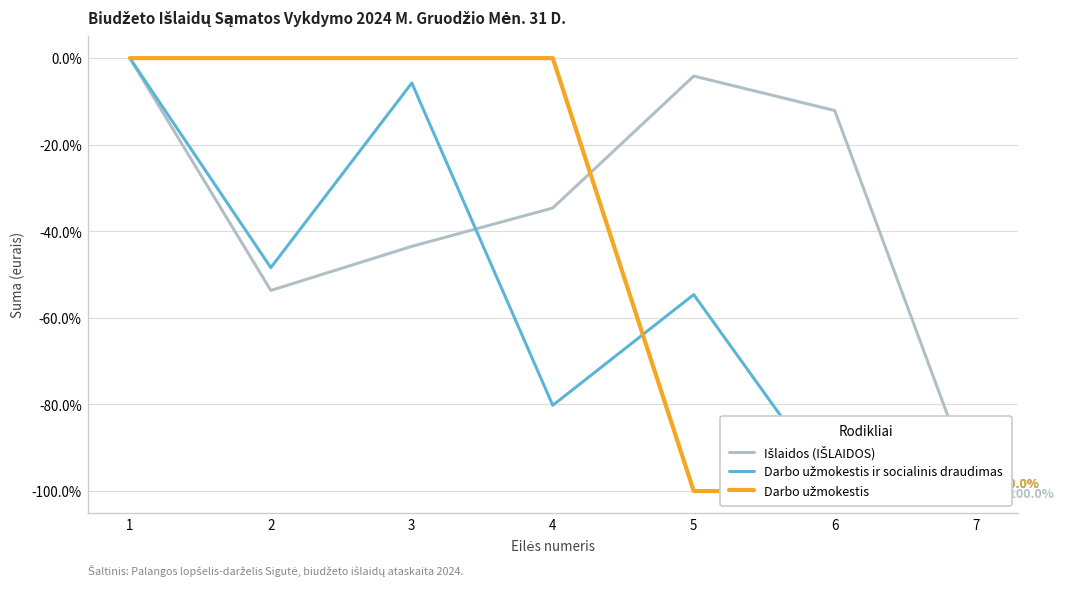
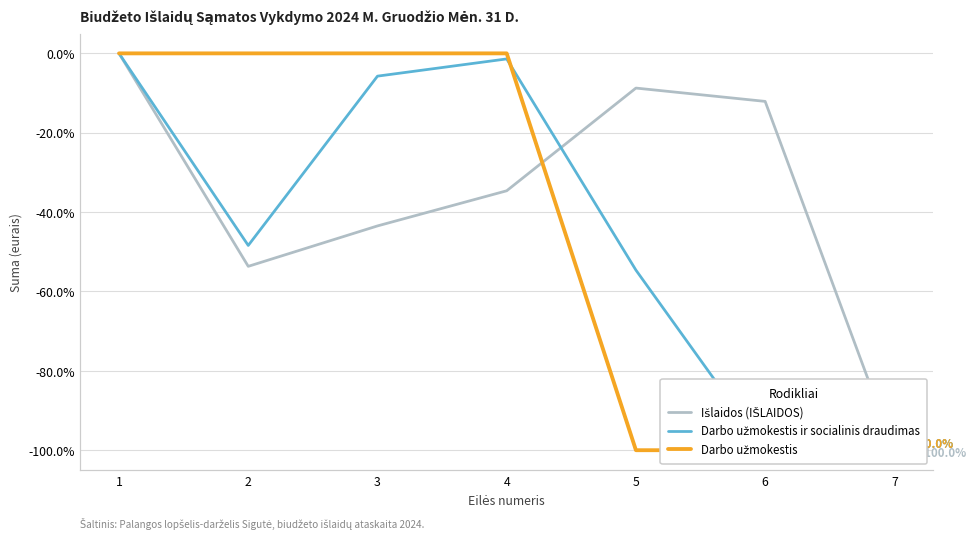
Darbo užmokestis ir socialinis draudimas, 4: -80% -> -1%
Išlaidos (IŠLAIDOS), 5: -4% -> -9%
